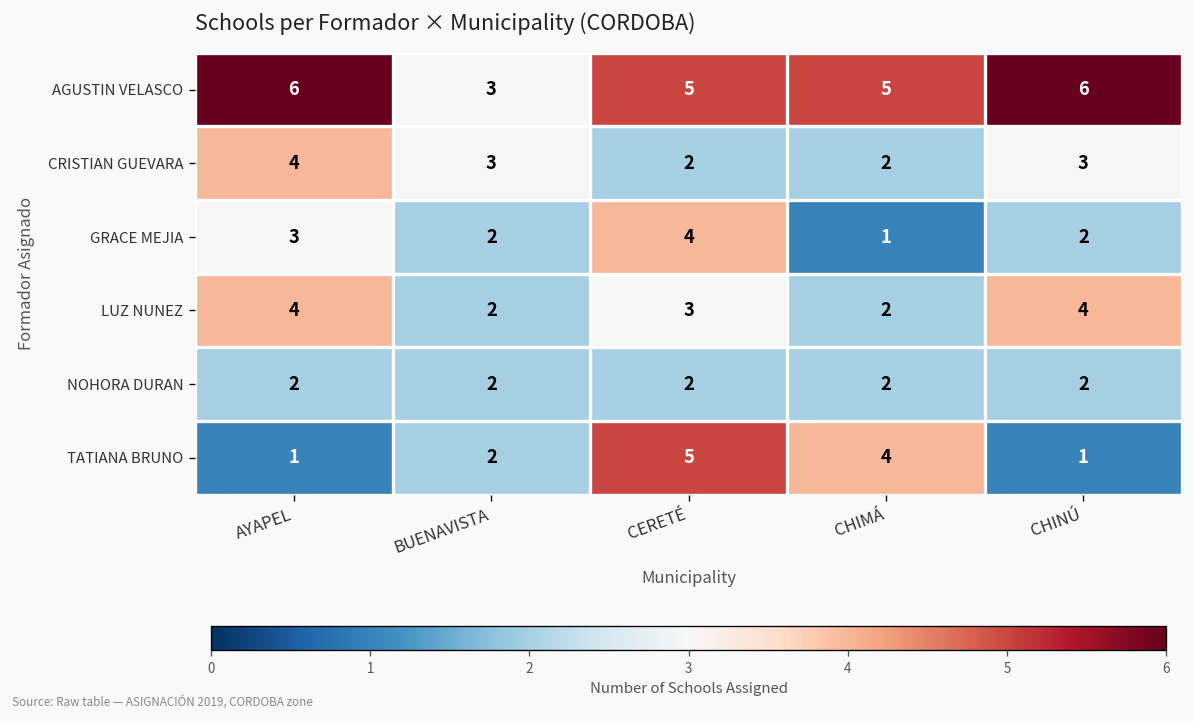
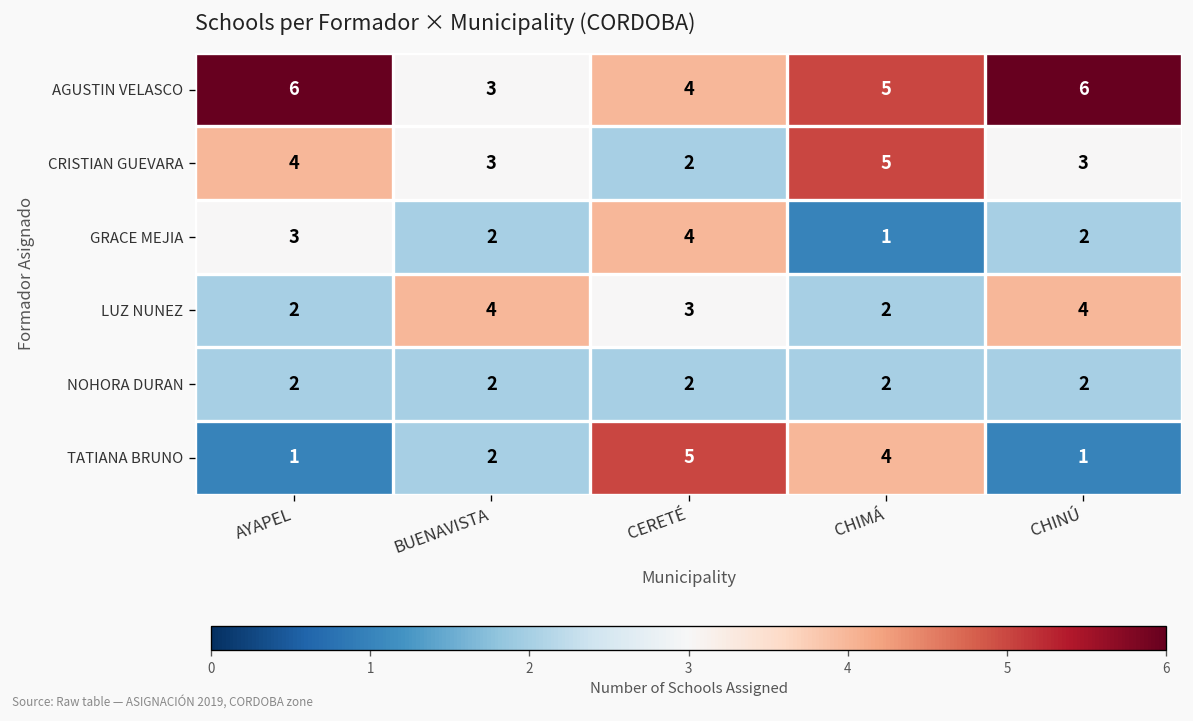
AGUSTIN VELASCO, CERETÉ: 5 -> 4
CRISTIAN GUEVARA, CHIMÁ: 2 -> 5
LUZ NUNEZ, AYAPEL: 4 -> 2
LUZ NUNEZ, BUENAVISTA: 2 -> 4
